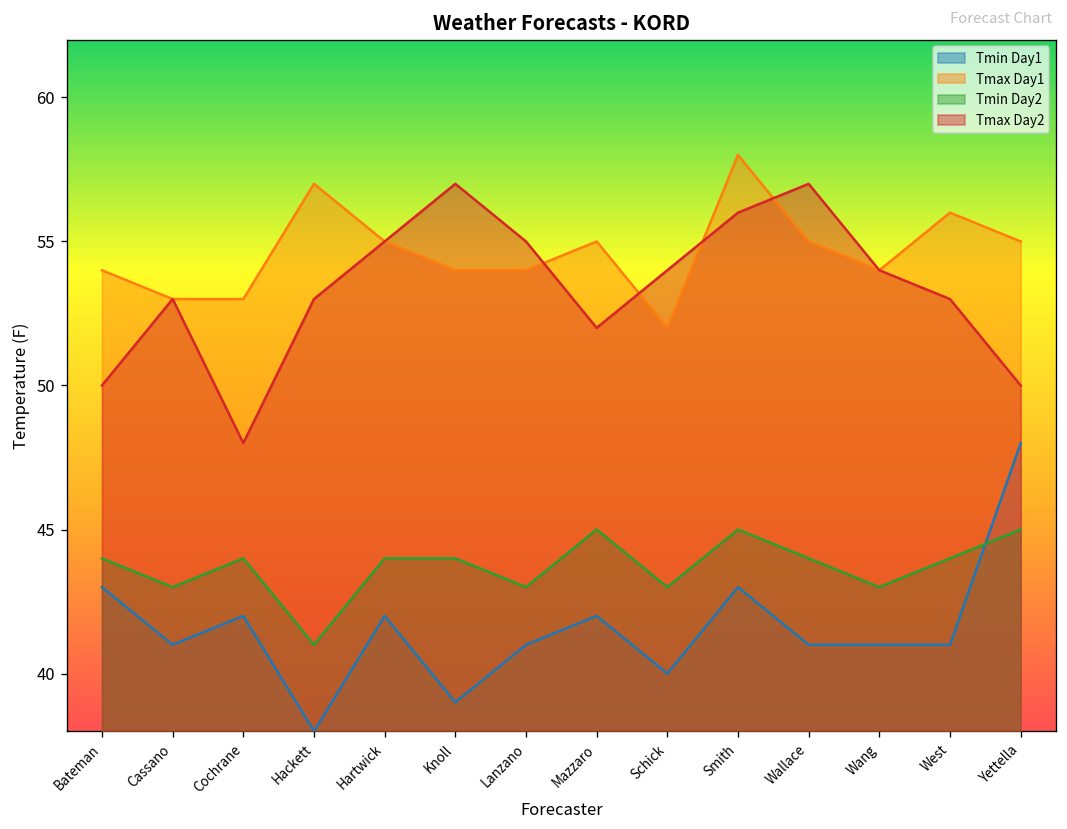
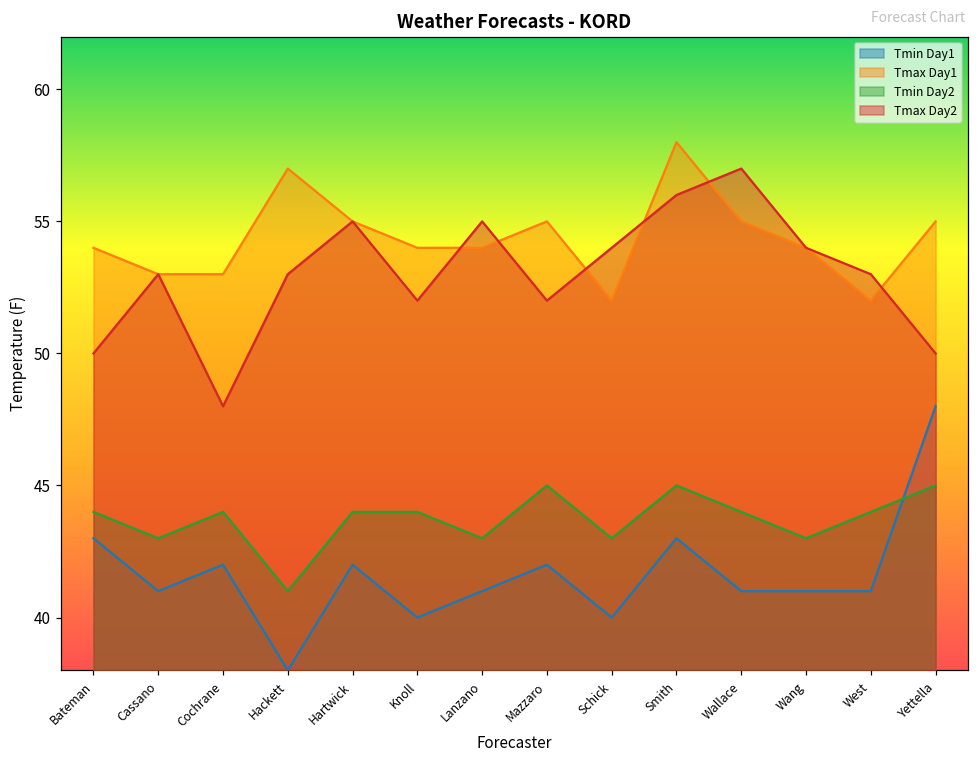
Tmin Day1, Knoll: 39 -> 40
Tmax Day2, Knoll: 57 -> 52
Tmax Day1, West: 56 -> 52
